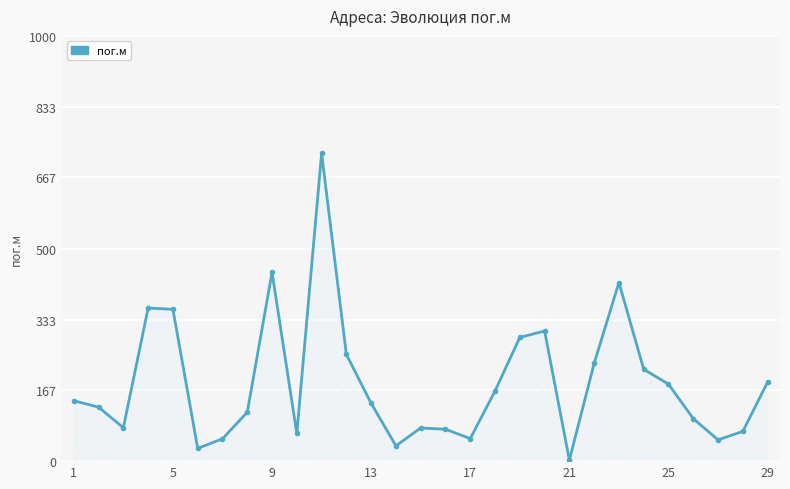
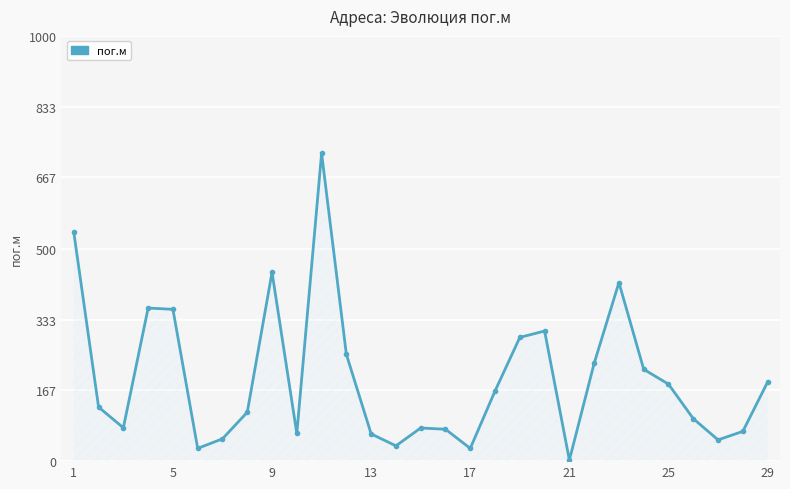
1: 140 -> 540
13: 140 -> 60
17: 50 -> 30
